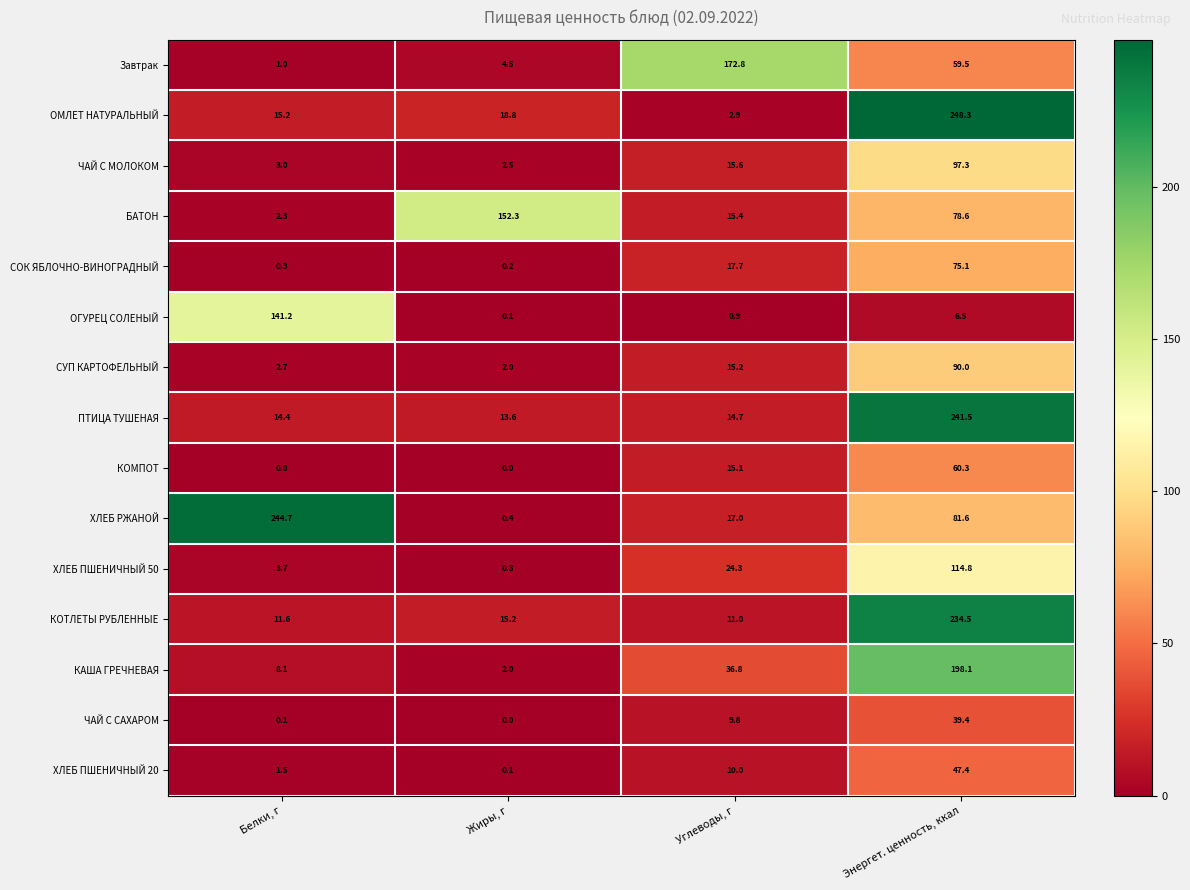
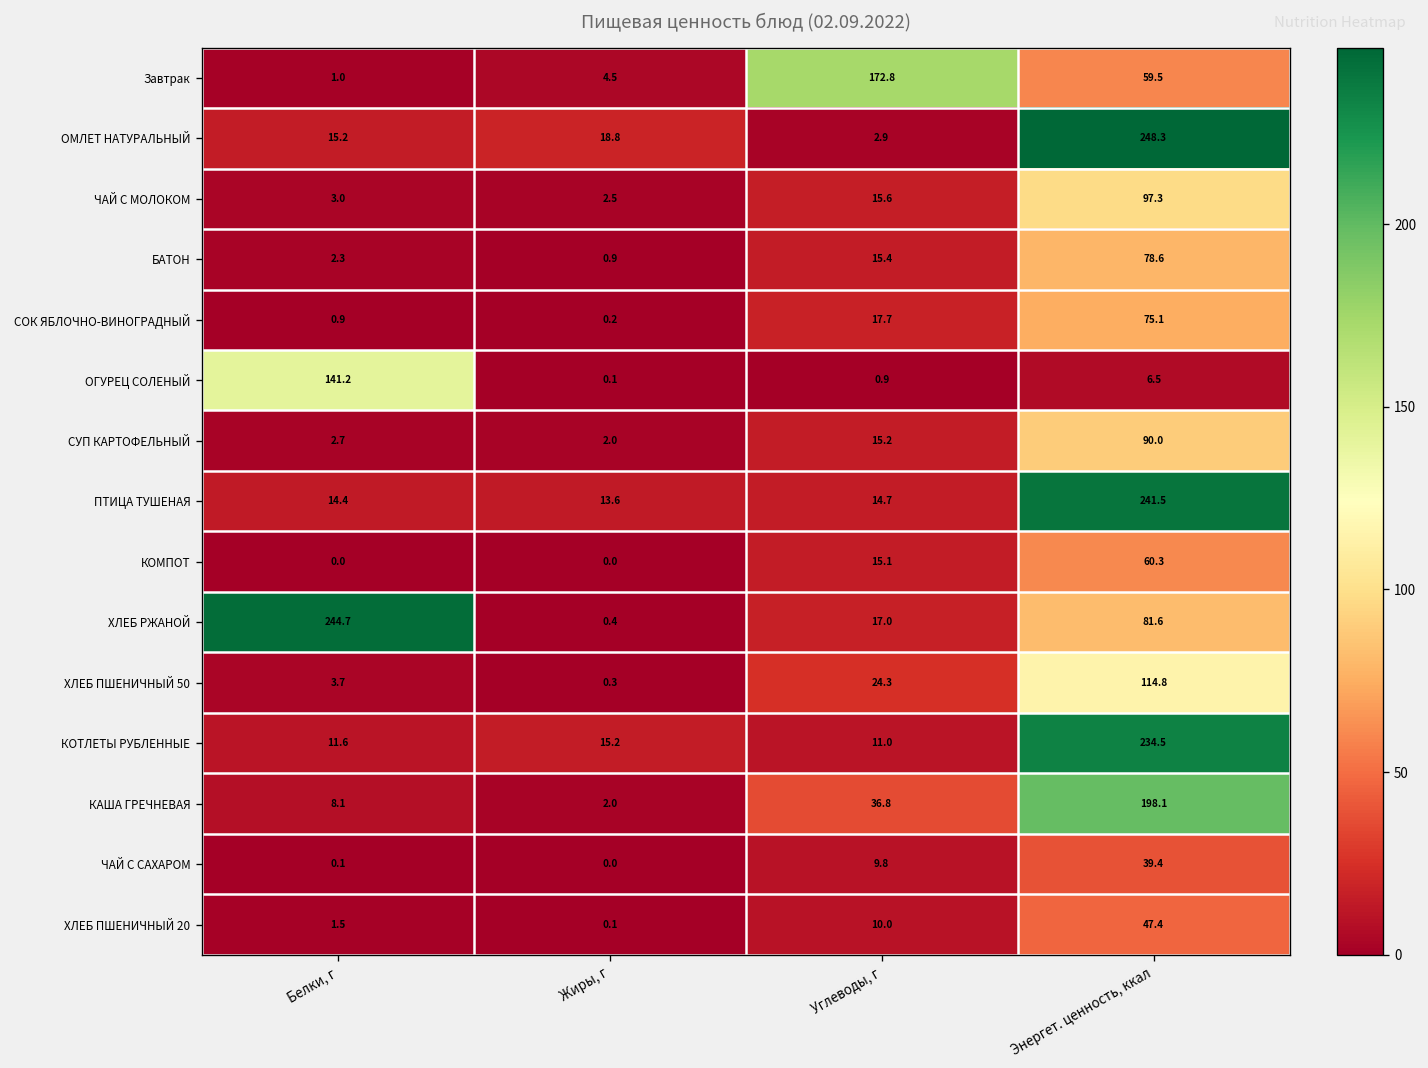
БАТОН, Жиры, г: 152.3 -> 0.9
